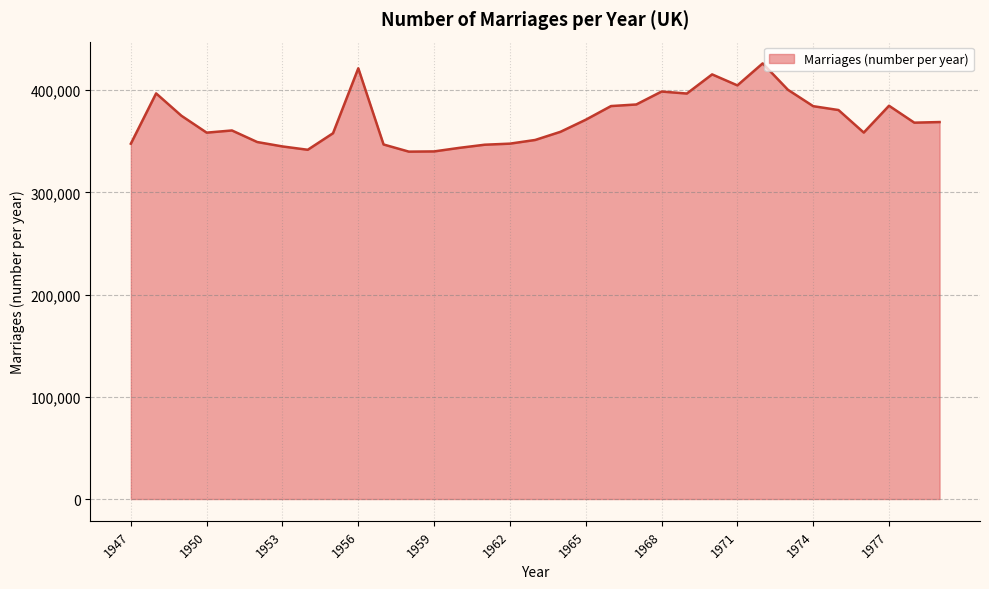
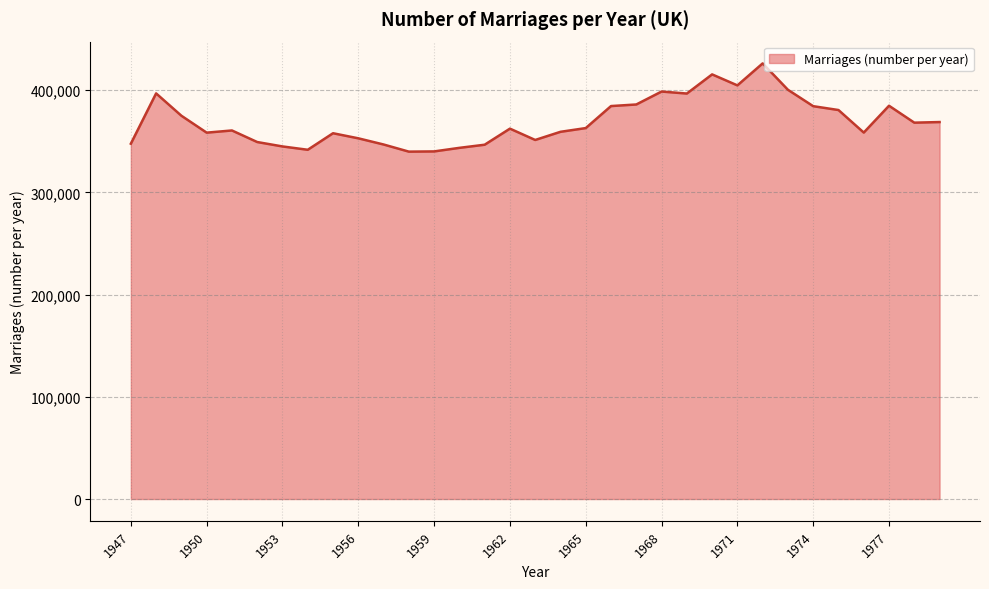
1956: 421,000 -> 353,000
1962: 348,000 -> 362,000
1965: 371,000 -> 363,000
